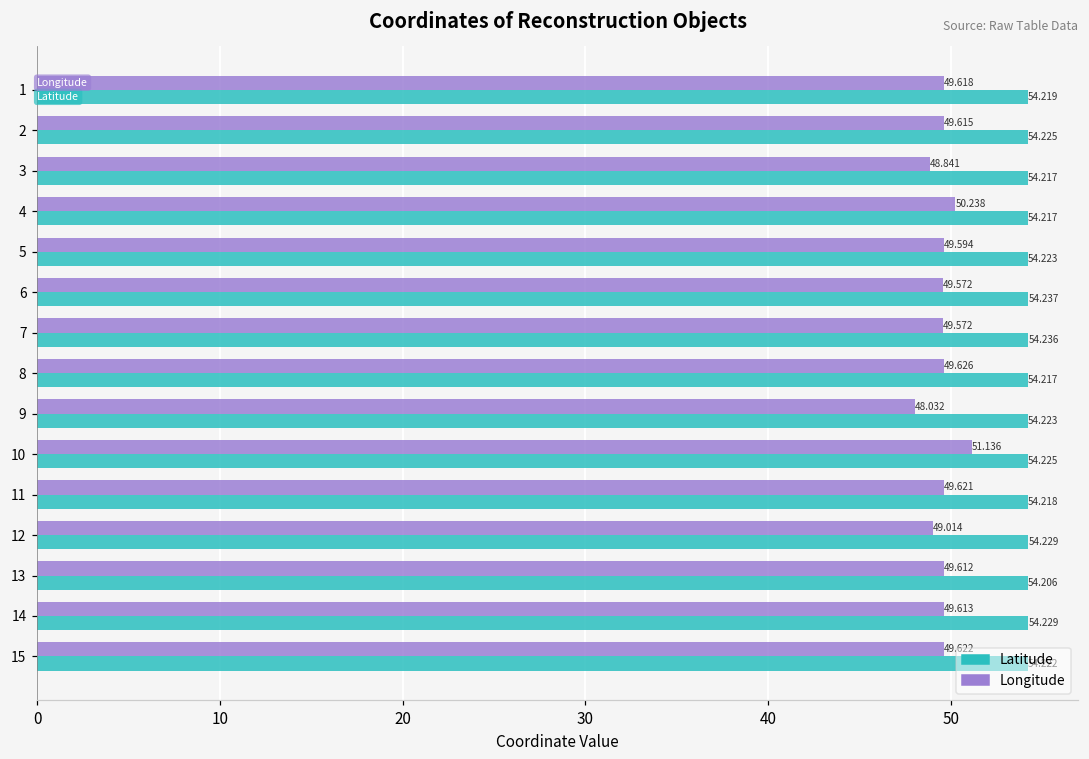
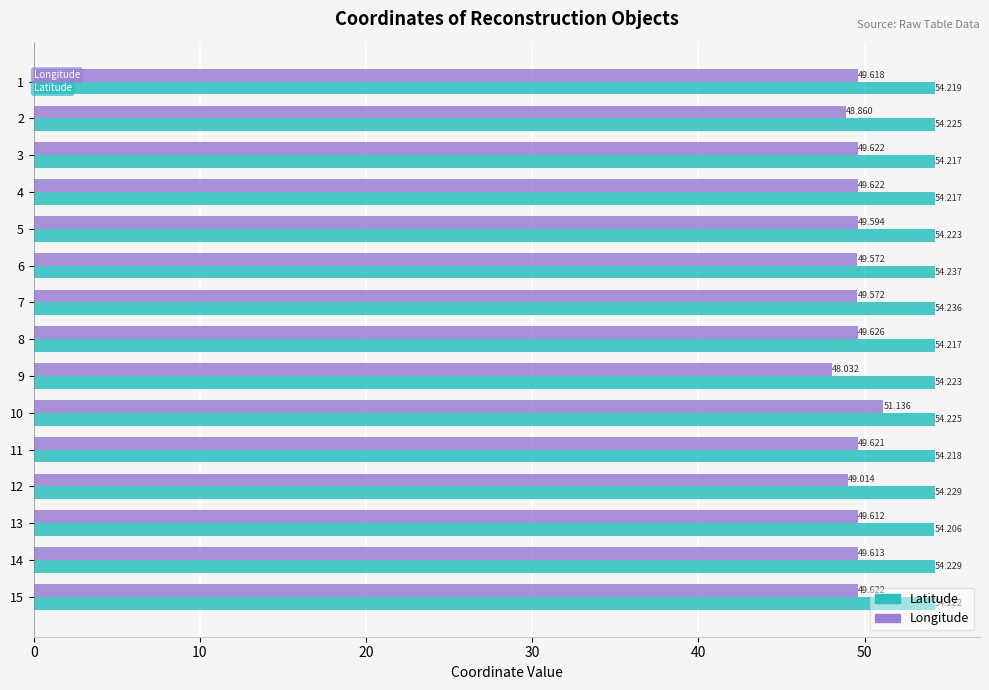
Longitude, 2: 49.615 -> 48.860
Longitude, 3: 48.841 -> 49.622
Longitude, 4: 50.238 -> 49.622
